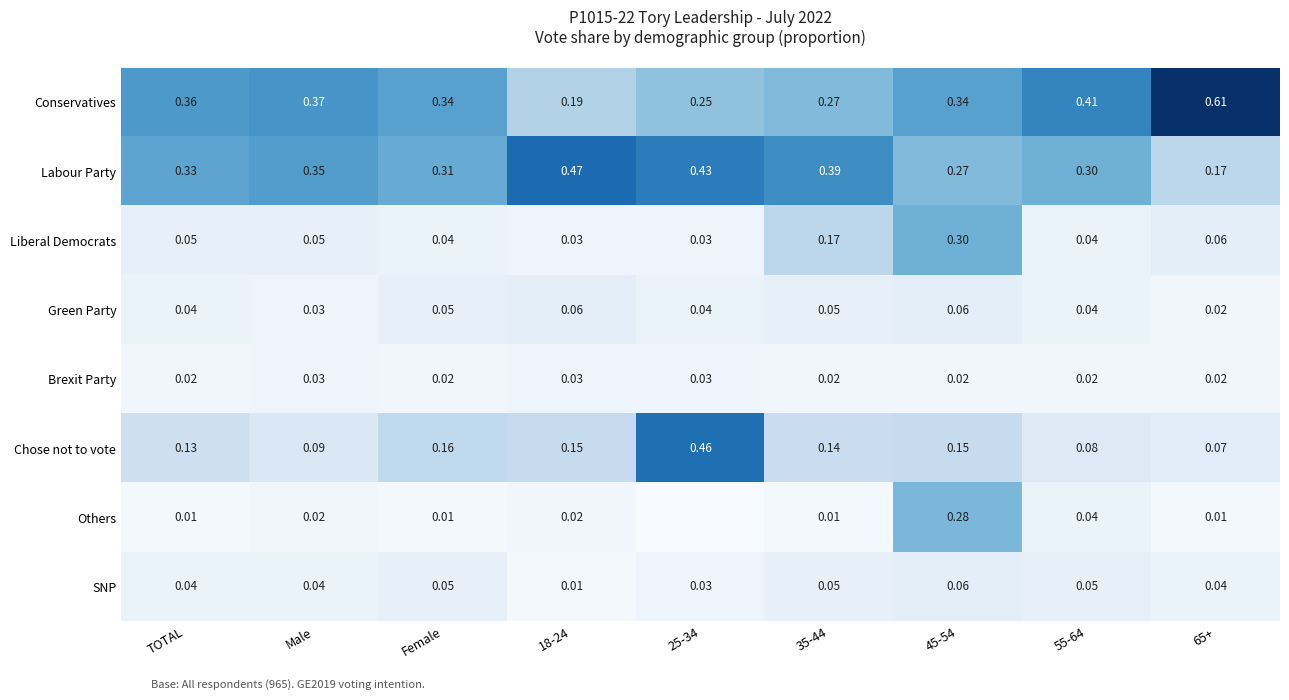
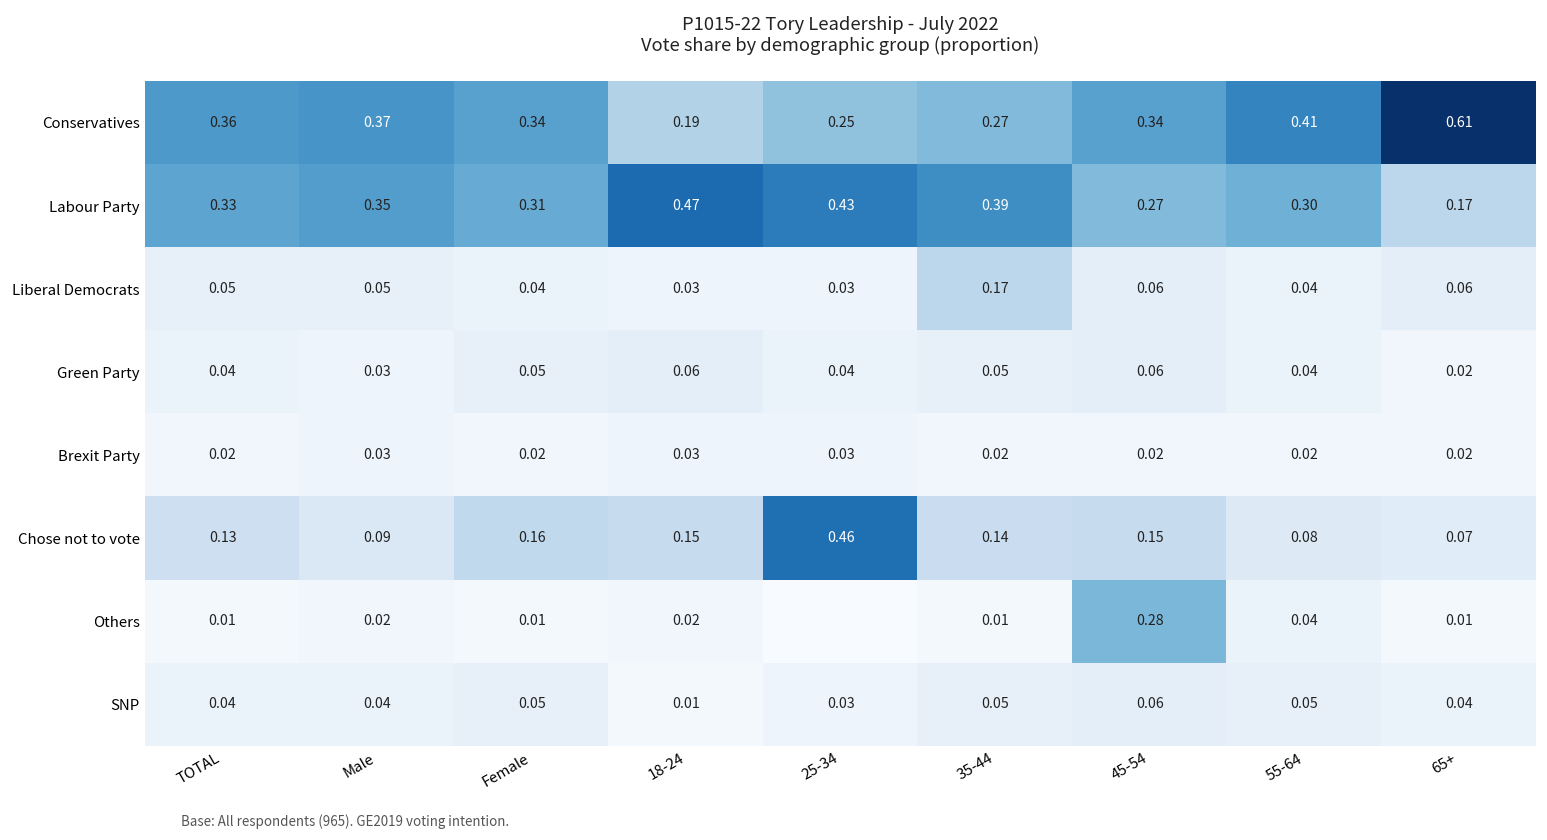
Liberal Democrats, 45-54: 0.30 -> 0.06
